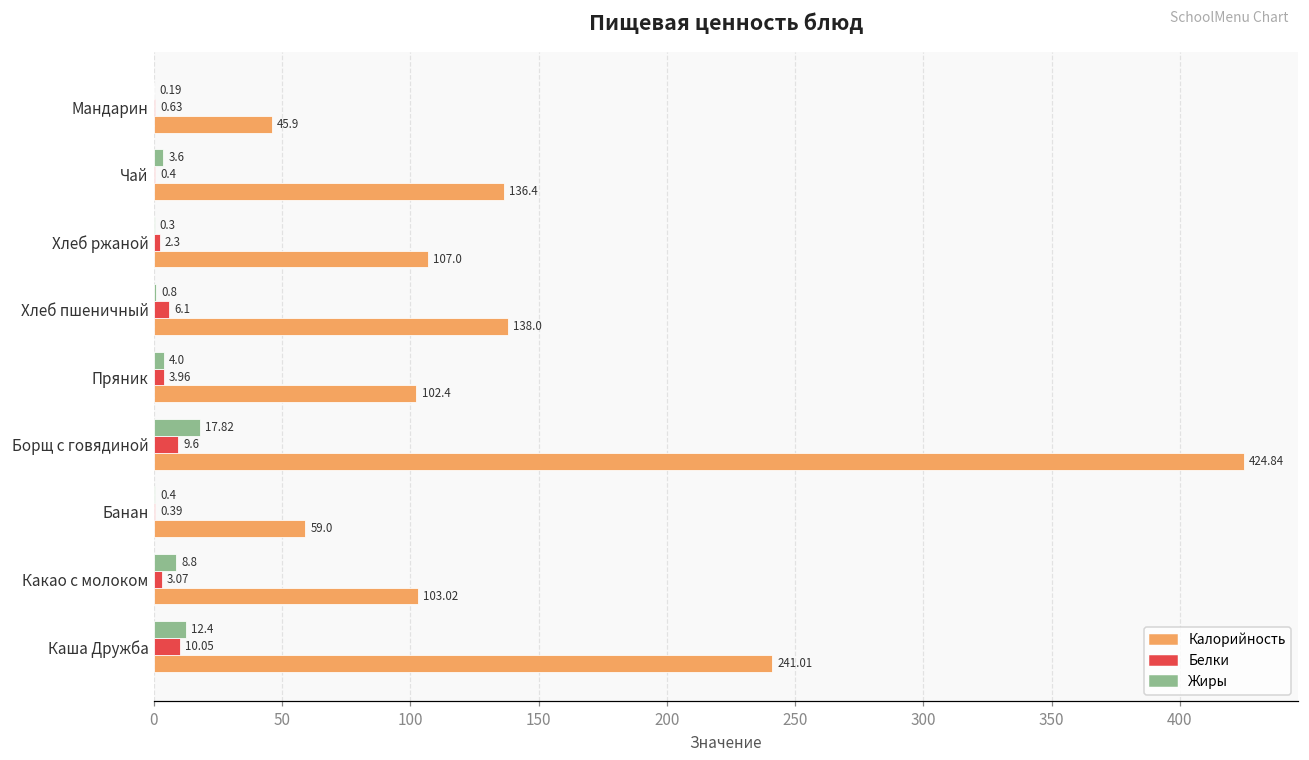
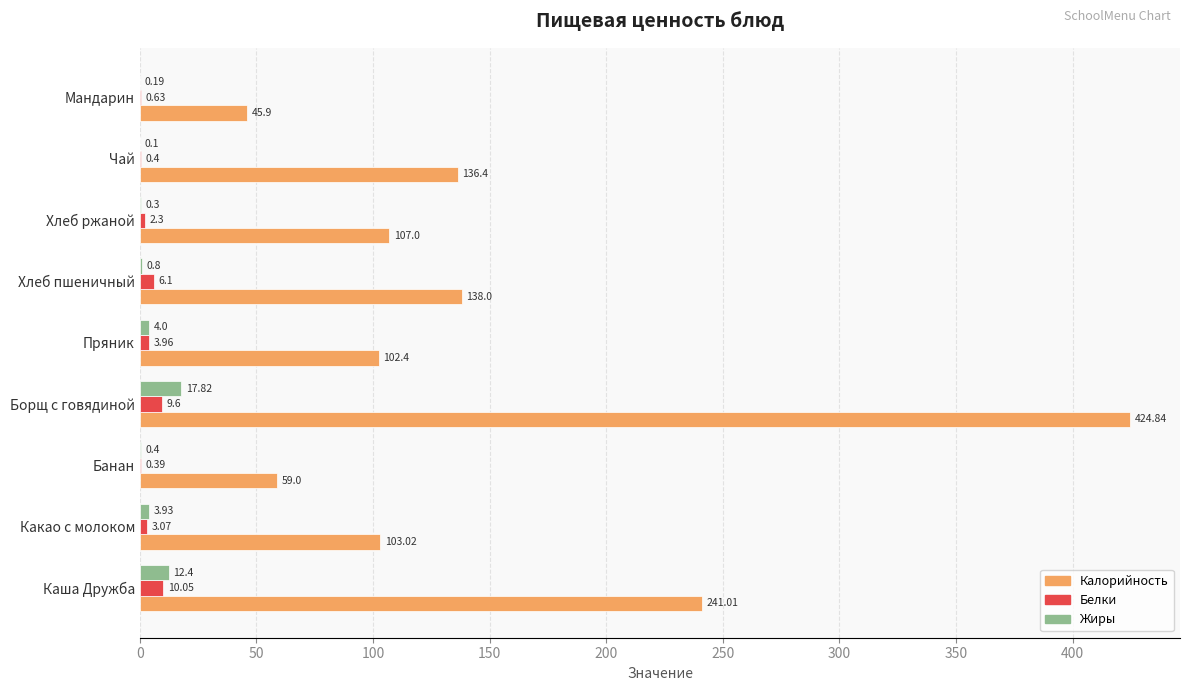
Жиры, Чай: 3.6 -> 0.1
Жиры, Какао с молоком: 8.8 -> 3.93
